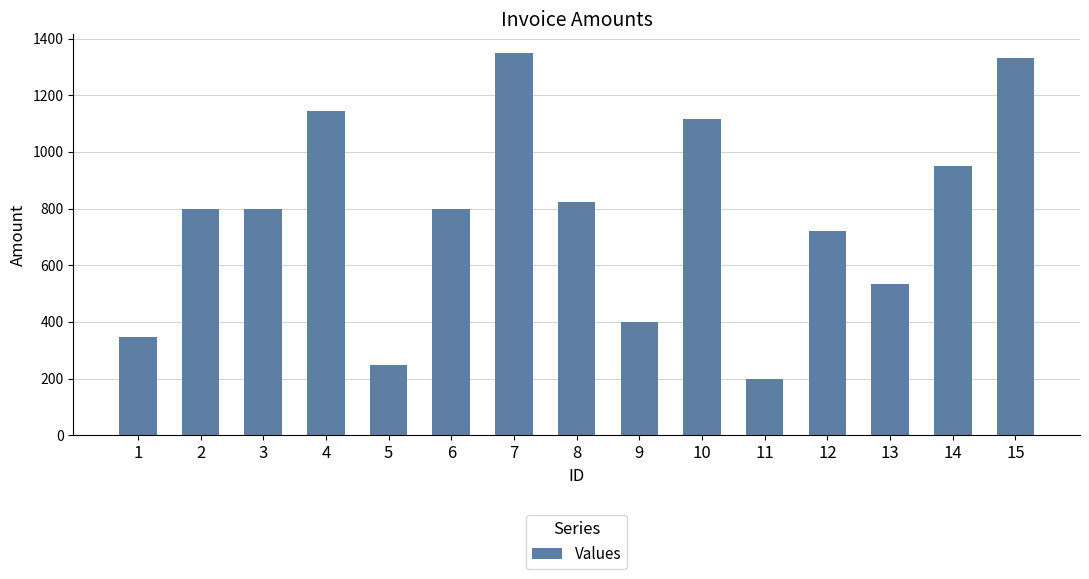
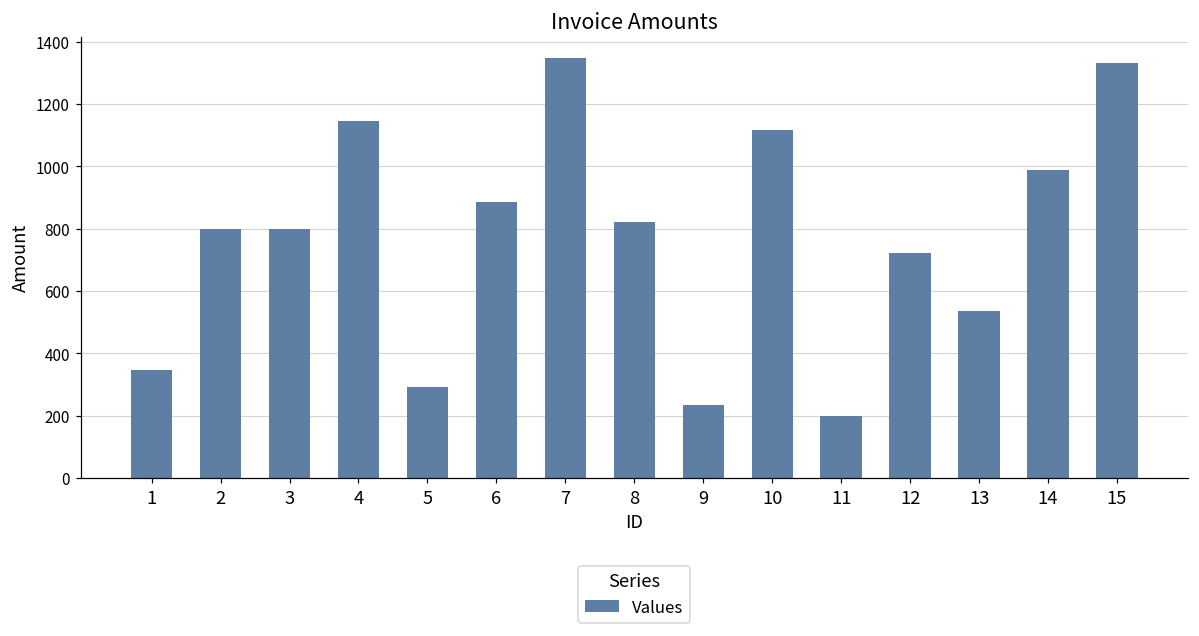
5: 250 -> 290
6: 800 -> 890
9: 400 -> 240
14: 950 -> 990
